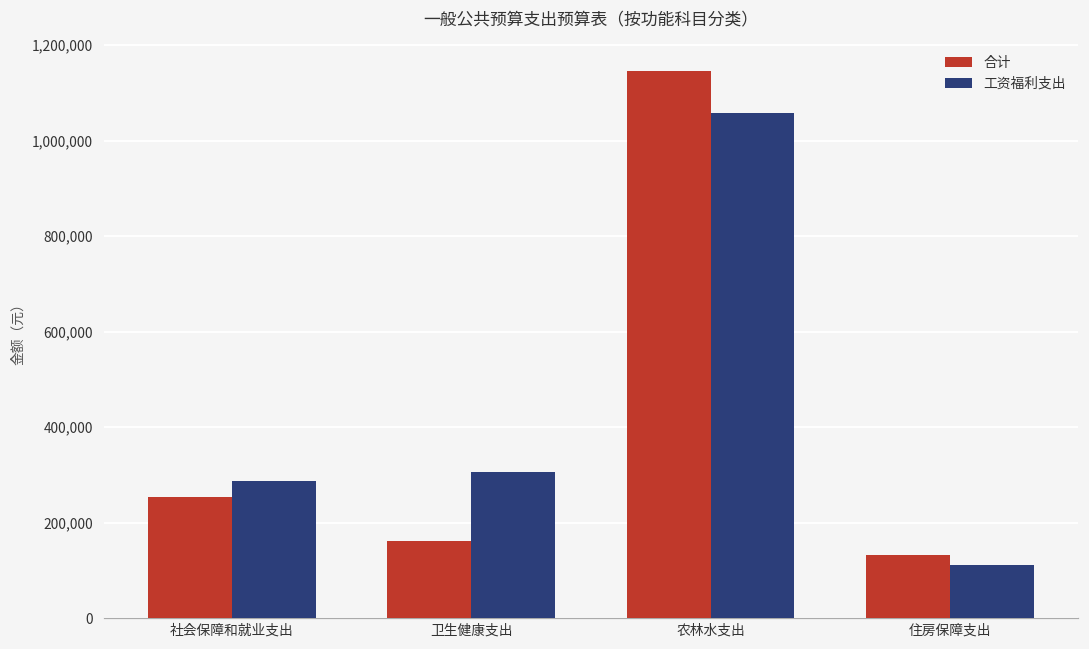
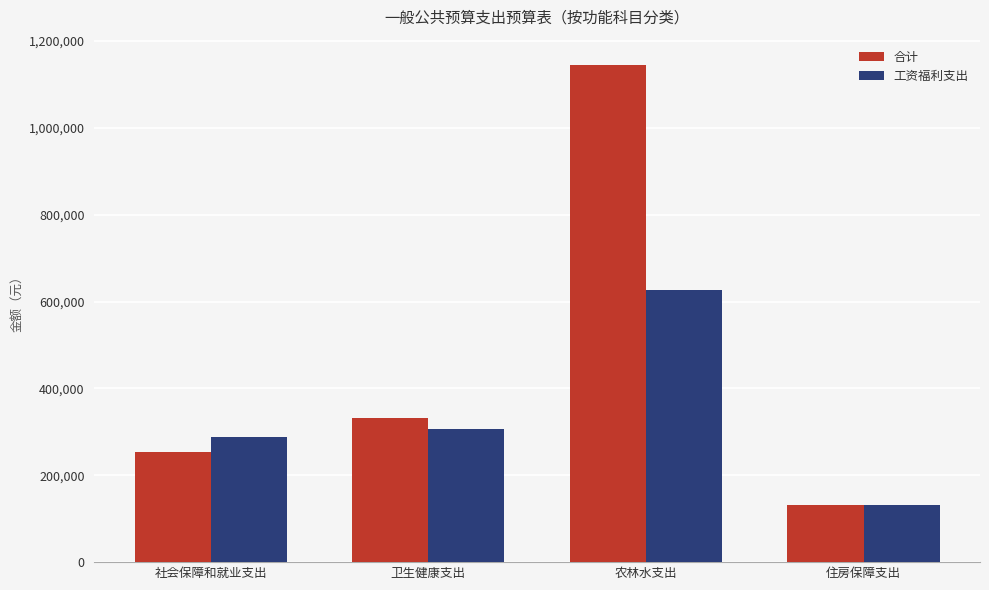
合计, 卫生健康支出: 160,000 -> 330,000
工资福利支出, 农林水支出: 1,060,000 -> 630,000
工资福利支出, 住房保障支出: 110,000 -> 130,000
